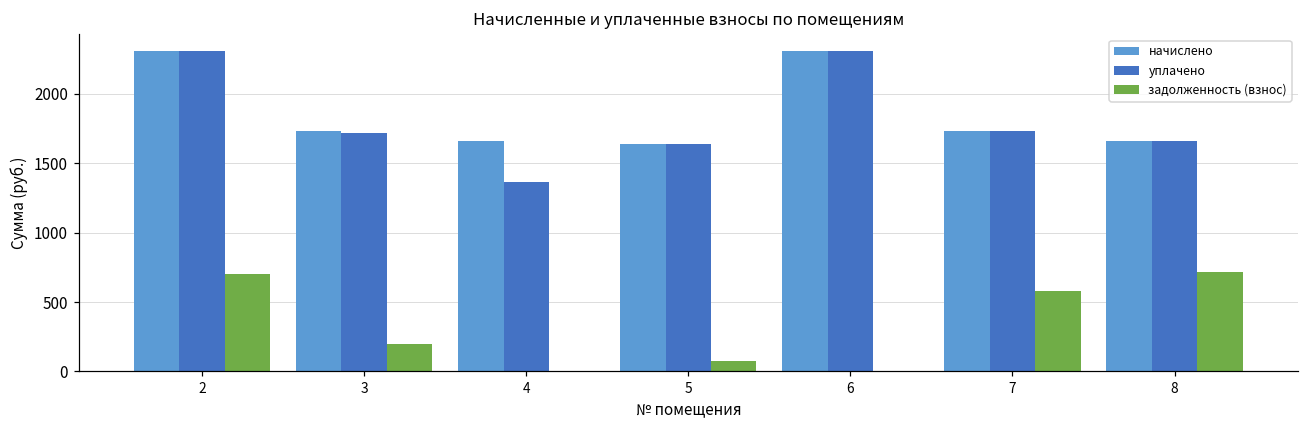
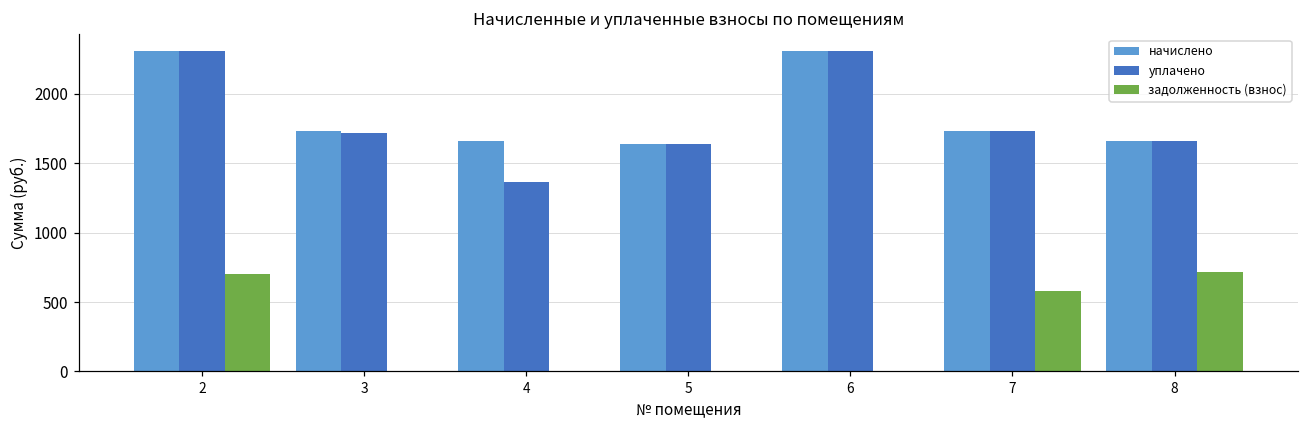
задолженность (взнос), 3: 200 -> 0
задолженность (взнос), 5: 80 -> 0
